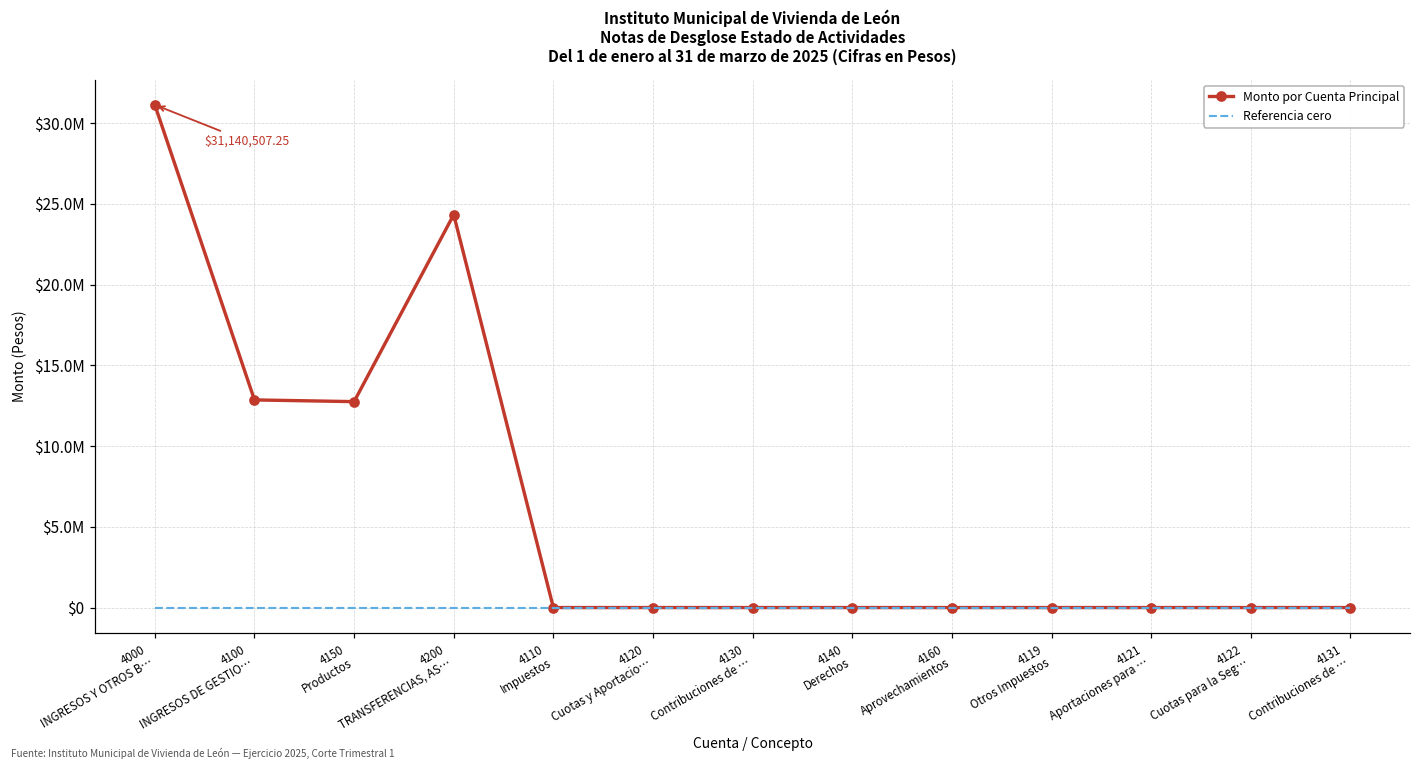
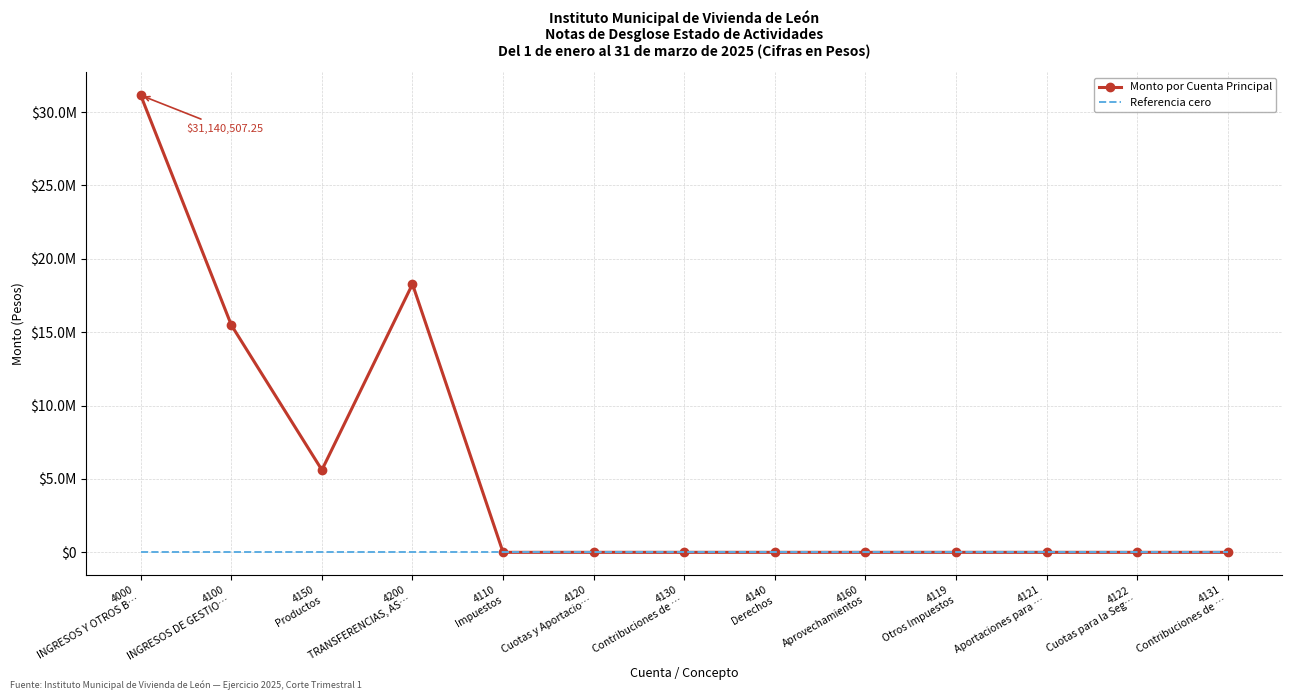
Monto por Cuenta Principal, 4100 INGRESOS DE GESTIO…: $12900000 -> $15500000
Monto por Cuenta Principal, 4150 Productos: $12800000 -> $5600000
Monto por Cuenta Principal, 4200 TRANSFERENCIAS, AS…: $24300000 -> $18300000
